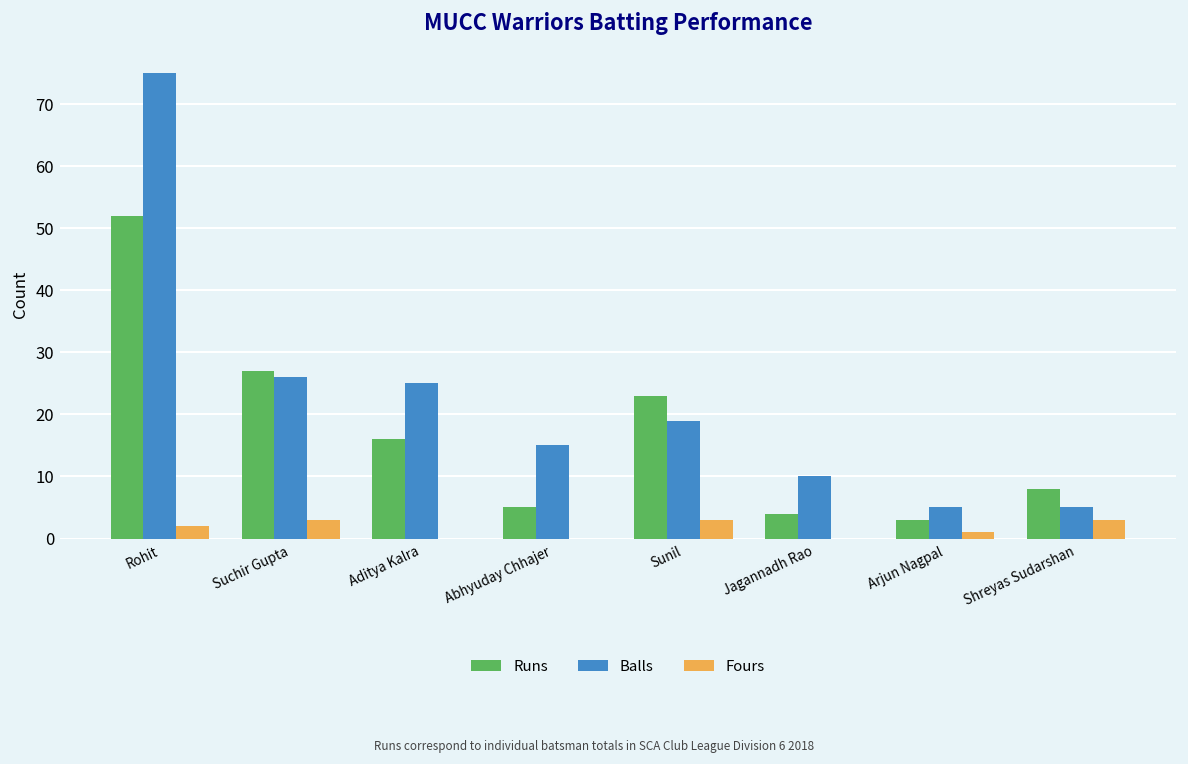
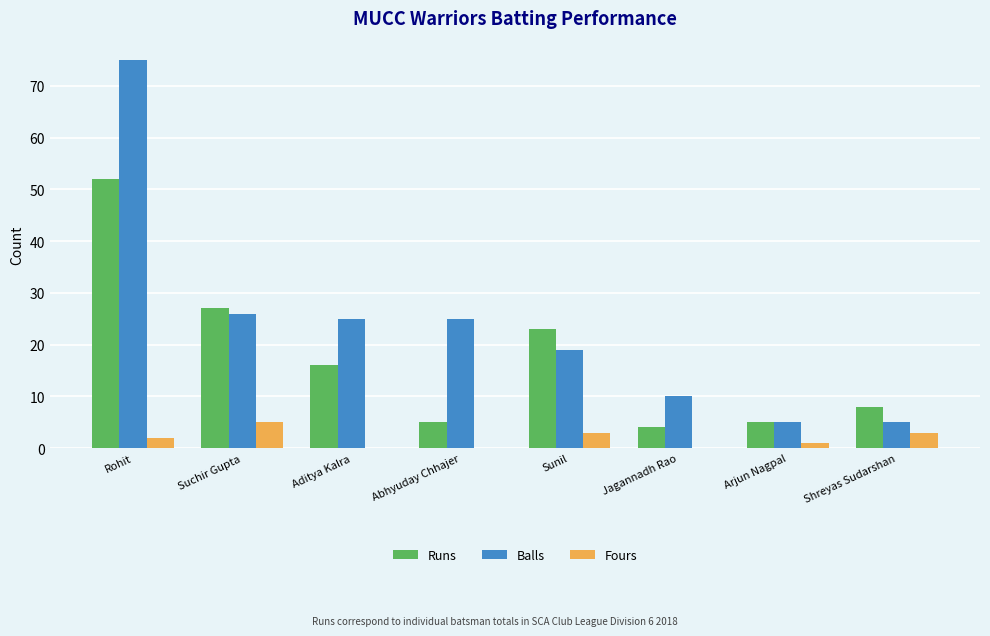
Fours, Suchir Gupta: 3 -> 5
Balls, Abhyuday Chhajer: 15 -> 25
Runs, Arjun Nagpal: 3 -> 5
